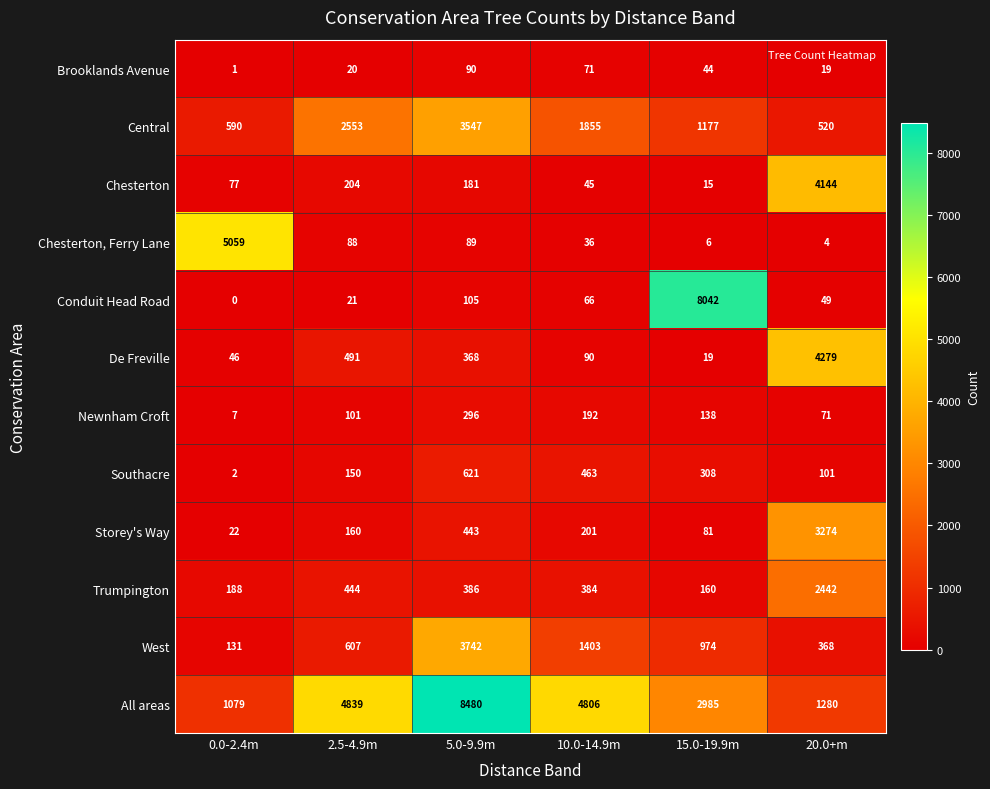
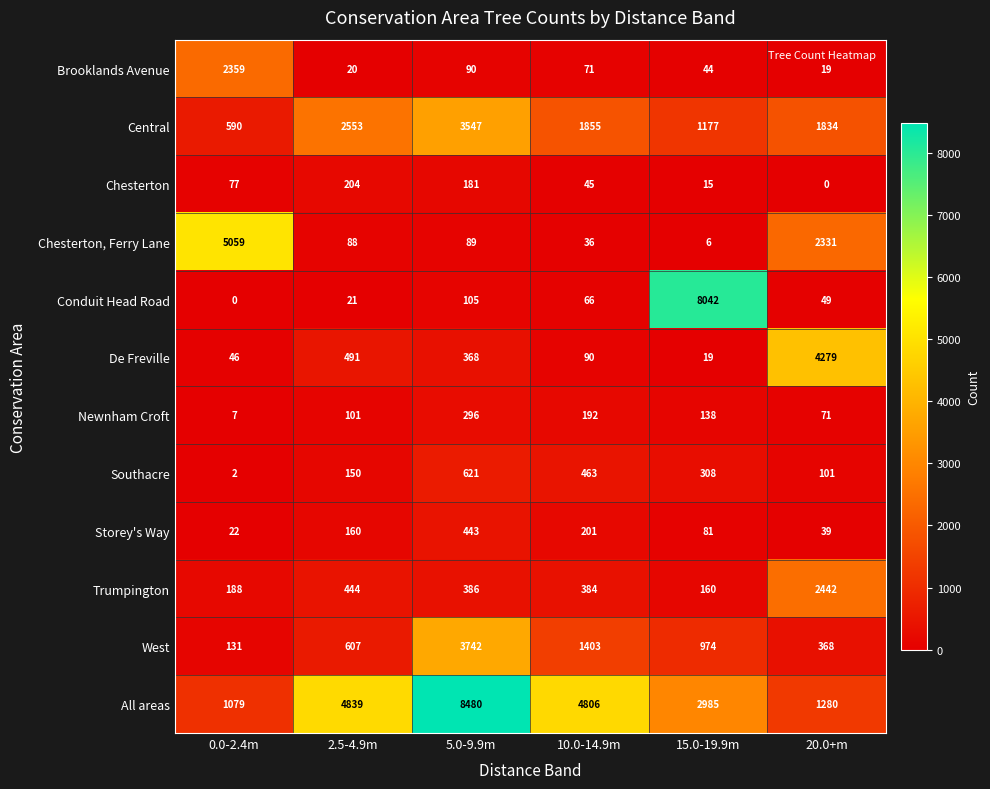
Brooklands Avenue, 0.0-2.4m: 1 -> 2359
Central, 20.0+m: 520 -> 1834
Chesterton, 20.0+m: 4144 -> 0
Chesterton, Ferry Lane, 20.0+m: 4 -> 2331
Storey's Way, 20.0+m: 3274 -> 39
